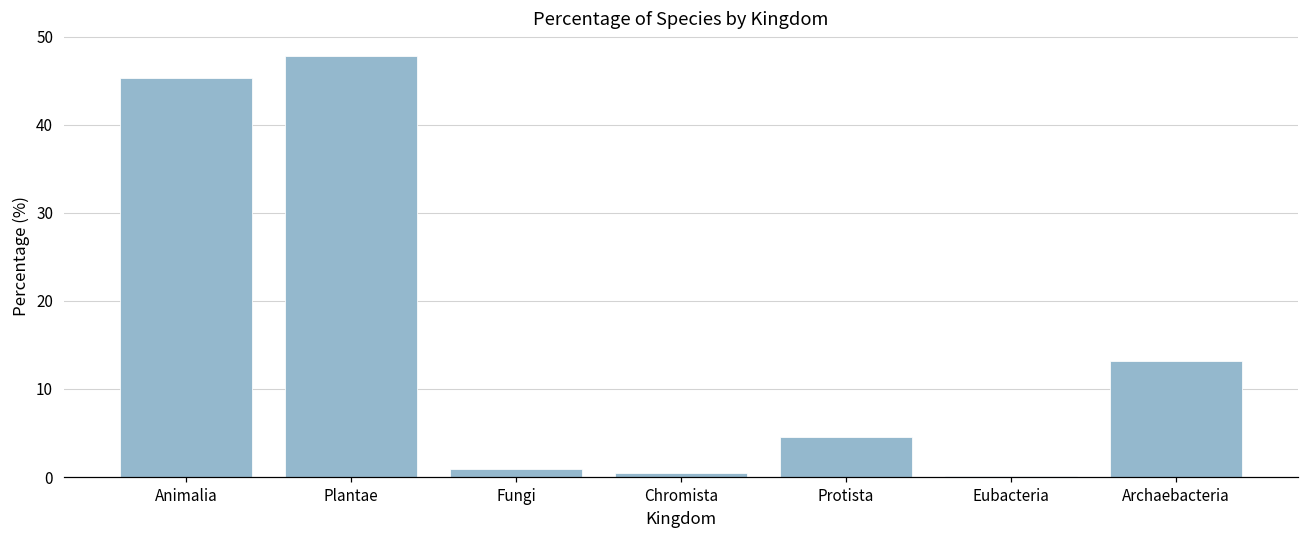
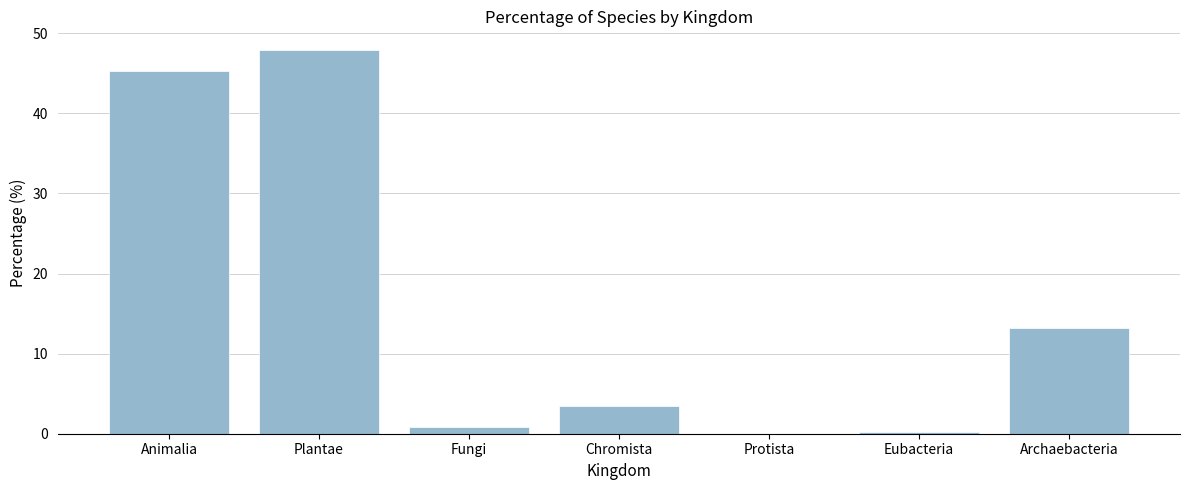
Chromista: 1 -> 4
Protista: 5 -> 0
